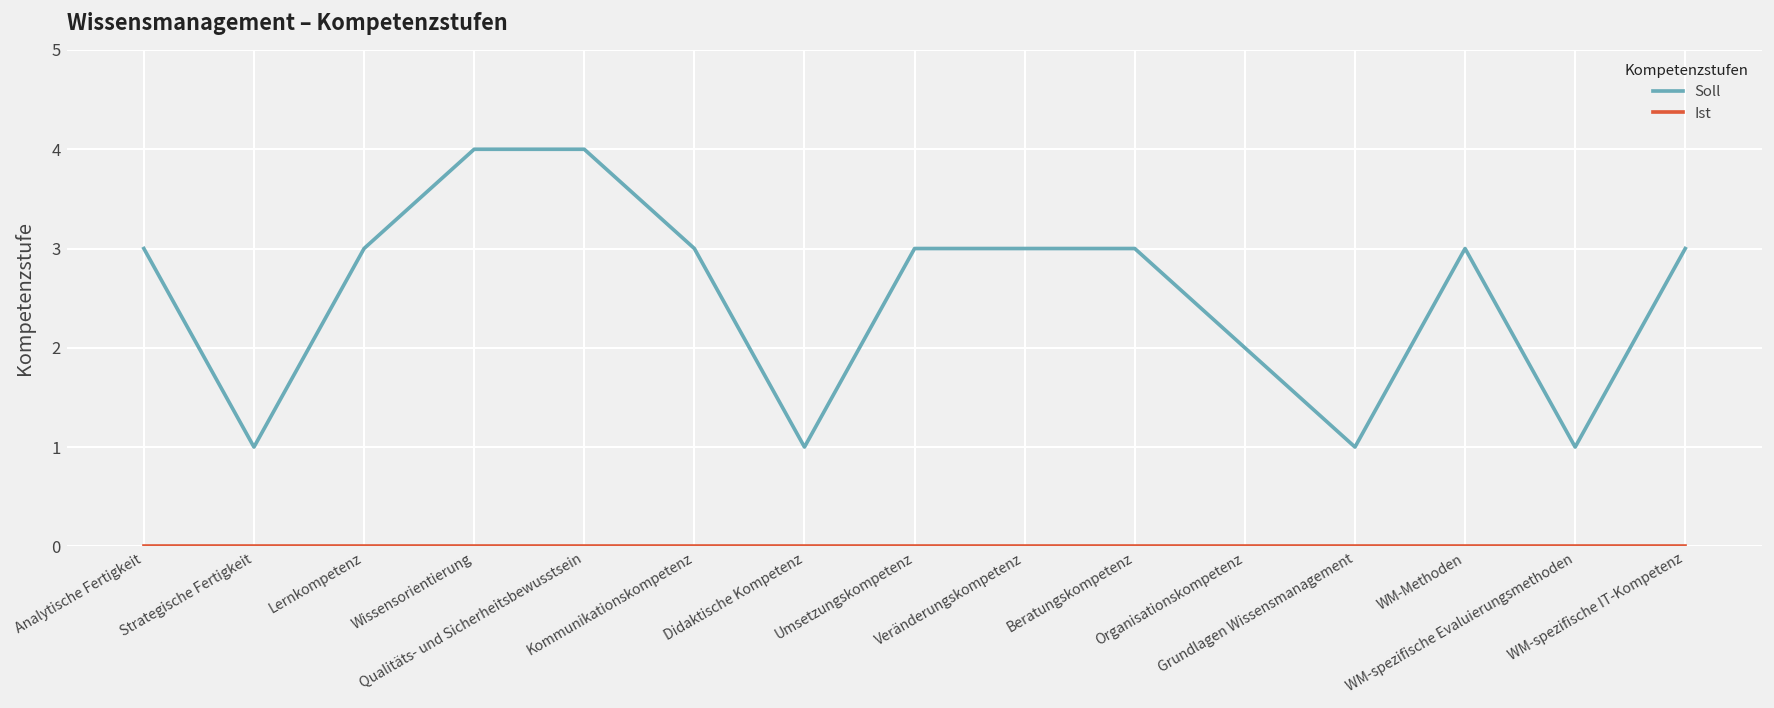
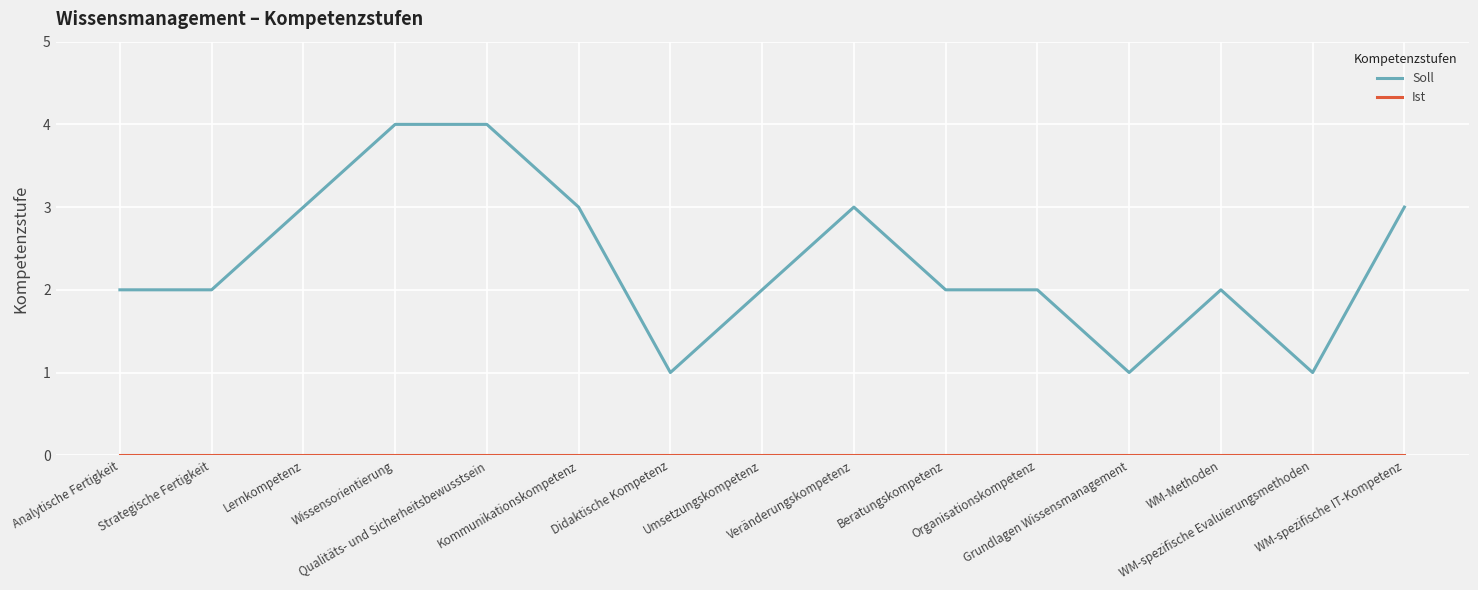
Soll, Analytische Fertigkeit: 3 -> 2
Soll, Strategische Fertigkeit: 1 -> 2
Soll, Umsetzungskompetenz: 3 -> 2
Soll, Beratungskompetenz: 3 -> 2
Soll, WM-Methoden: 3 -> 2
